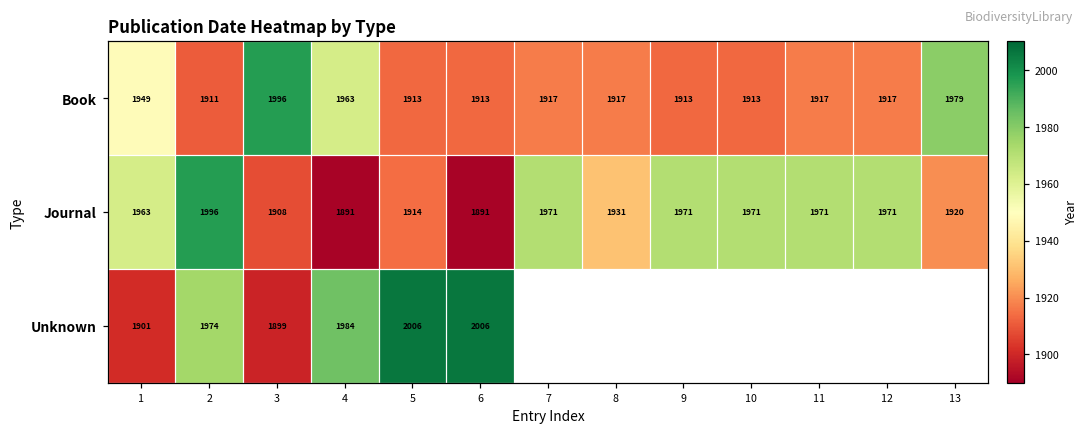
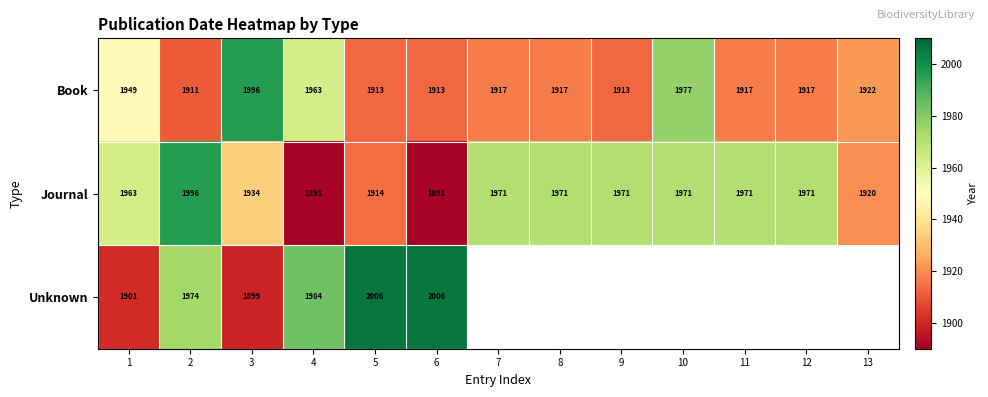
Book, 10: 1913 -> 1977
Book, 13: 1979 -> 1922
Journal, 3: 1908 -> 1934
Journal, 8: 1931 -> 1971
